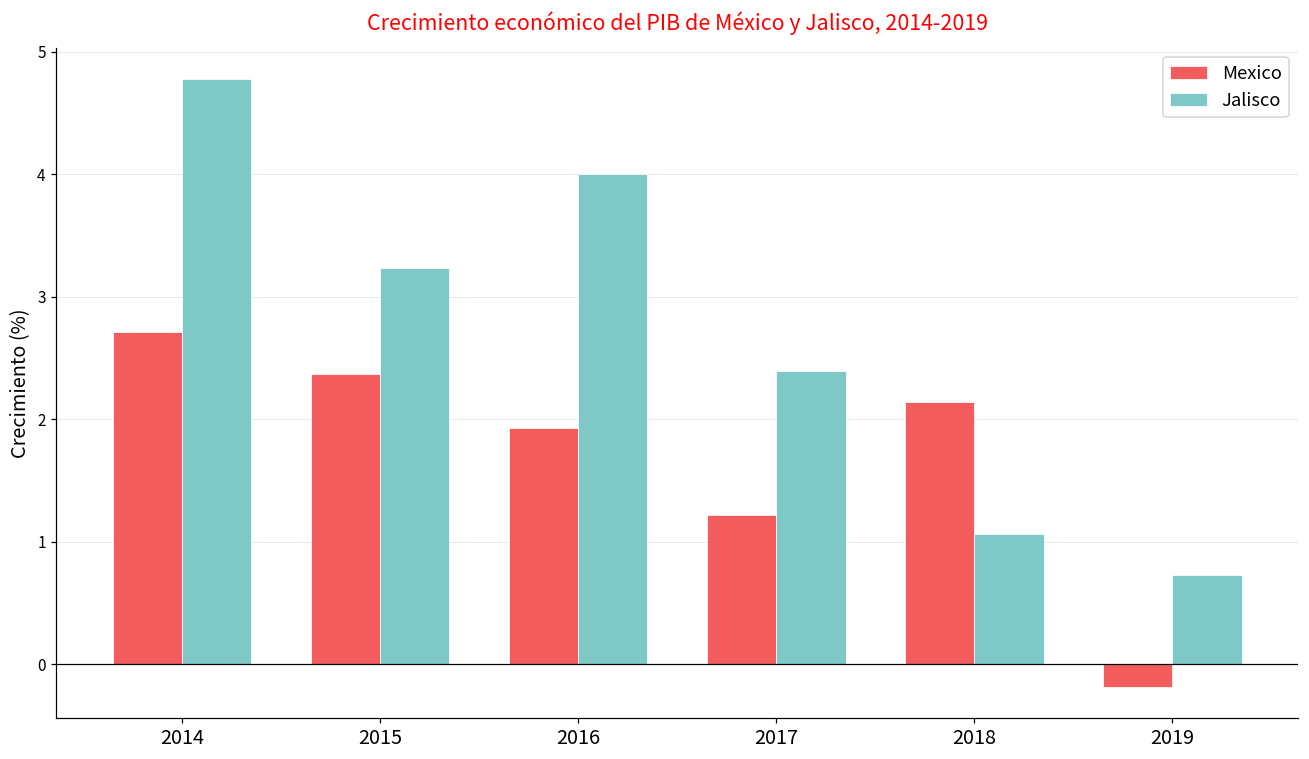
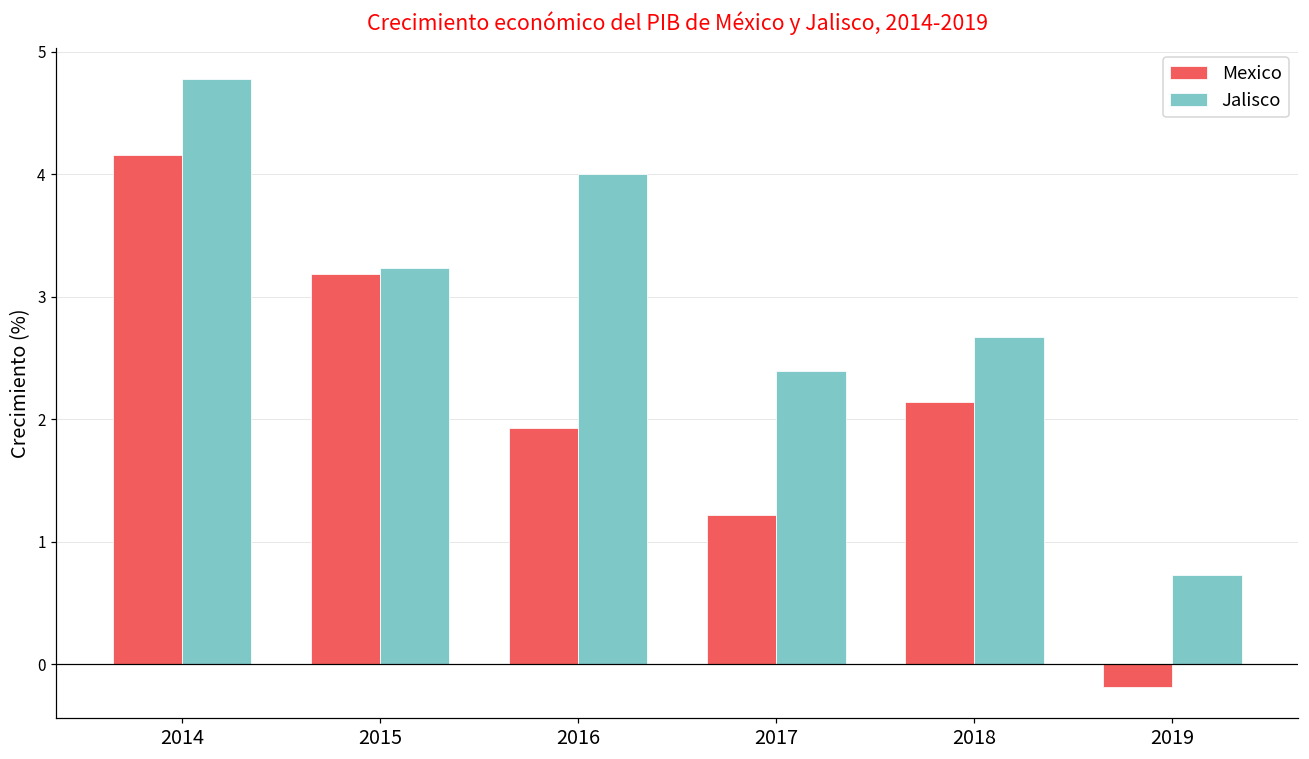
Mexico, 2014: 2.71 -> 4.16
Mexico, 2015: 2.37 -> 3.19
Jalisco, 2018: 1.07 -> 2.67
